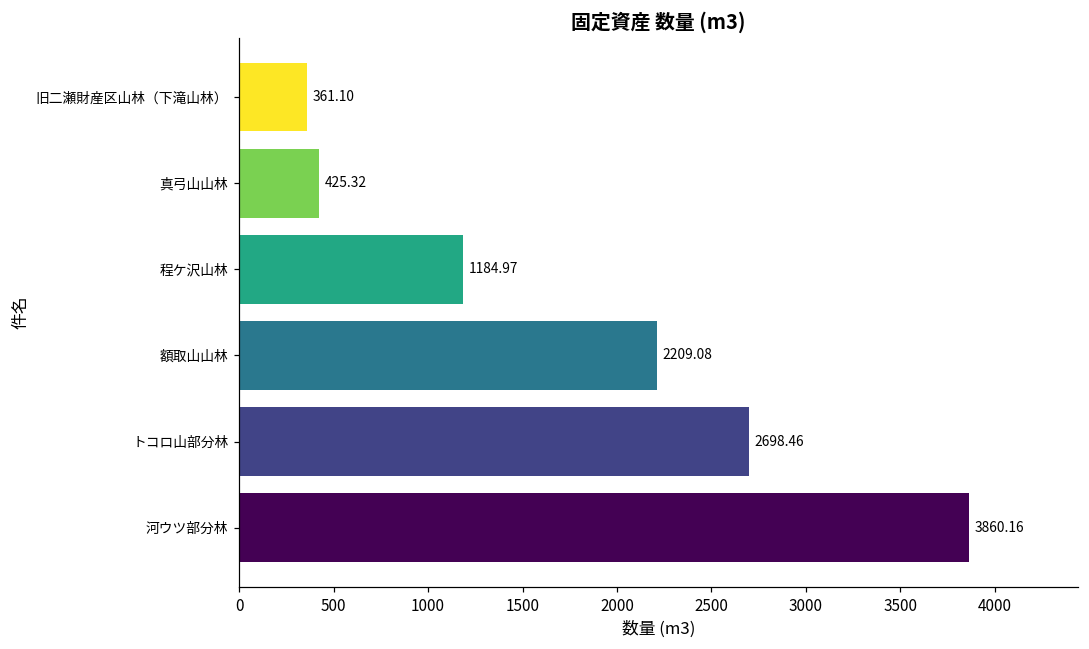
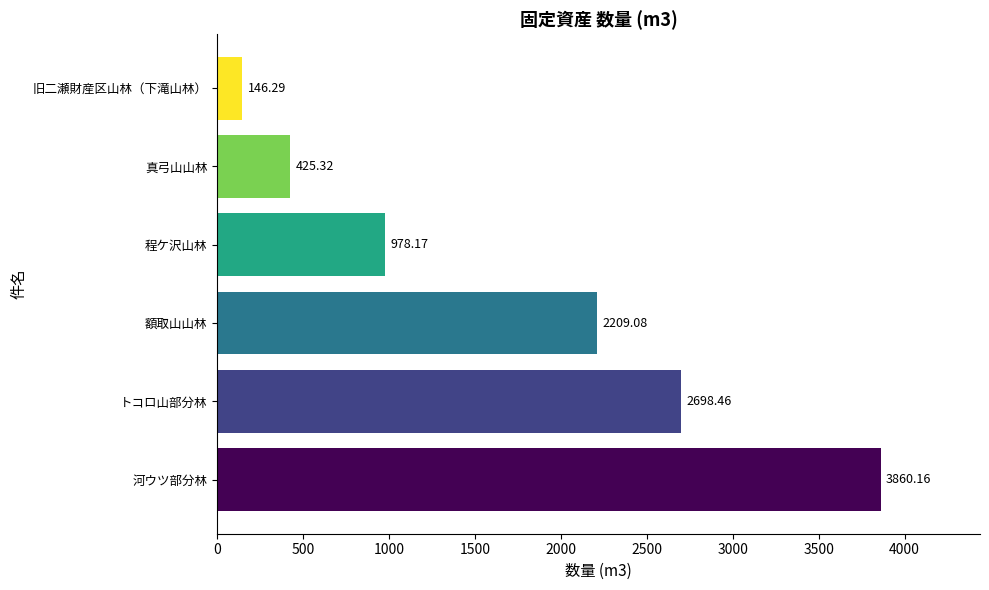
旧二瀬財産区山林（下滝山林）: 361.10 -> 146.29
程ケ沢山林: 1184.97 -> 978.17
